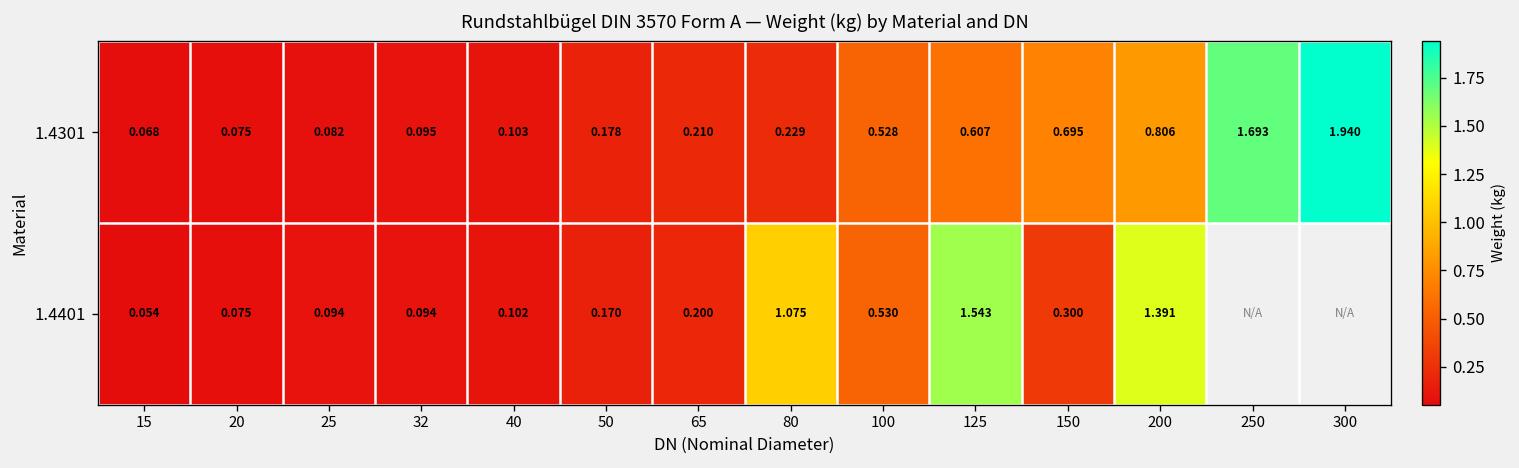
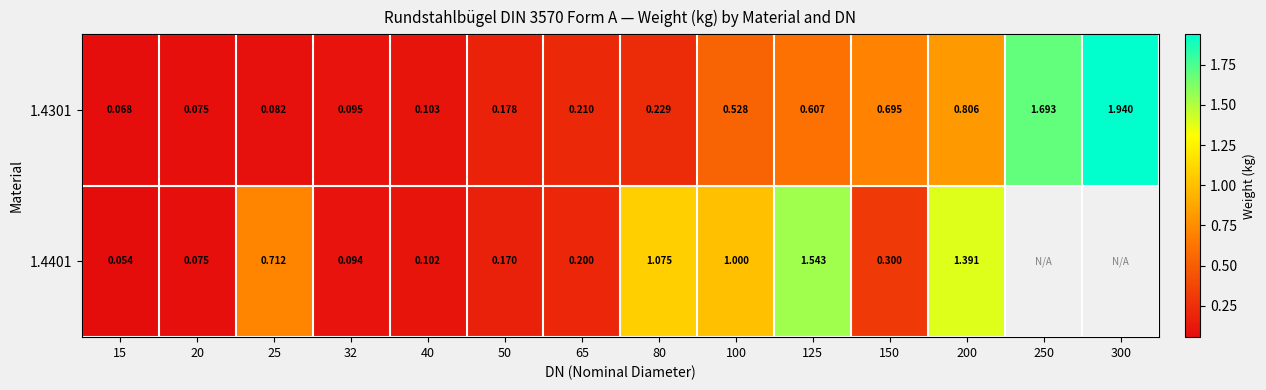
1.4401, 25: 0.094 -> 0.712
1.4401, 100: 0.530 -> 1.000
